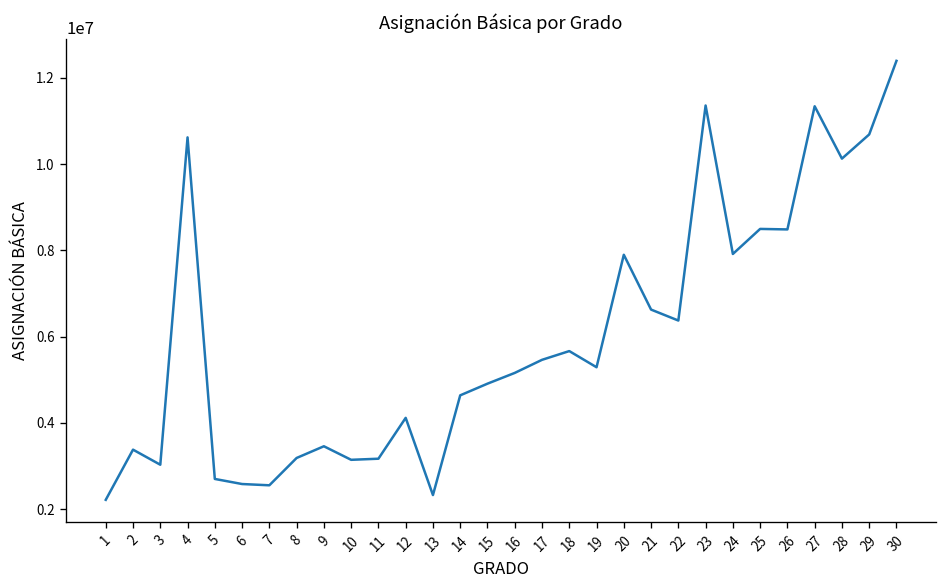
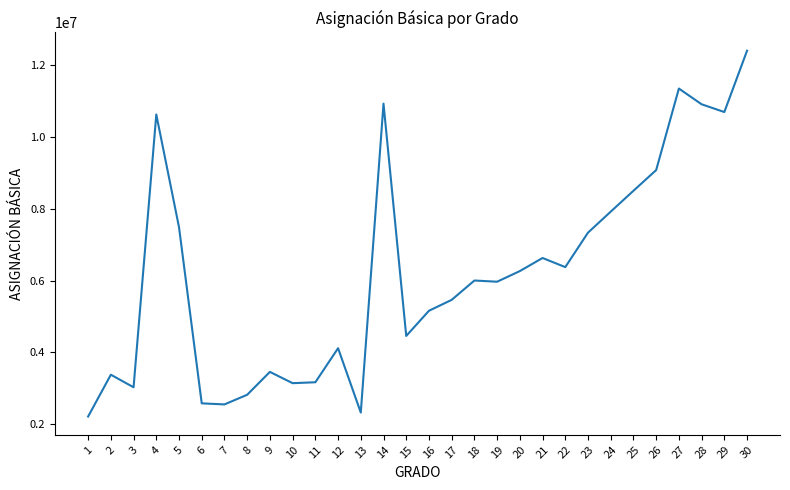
5: 2700000 -> 7500000
8: 3200000 -> 2800000
14: 4600000 -> 10900000
15: 4900000 -> 4500000
18: 5700000 -> 6000000
19: 5300000 -> 6000000
20: 7900000 -> 6300000
23: 11400000 -> 7300000
26: 8500000 -> 9100000
28: 10100000 -> 10900000
